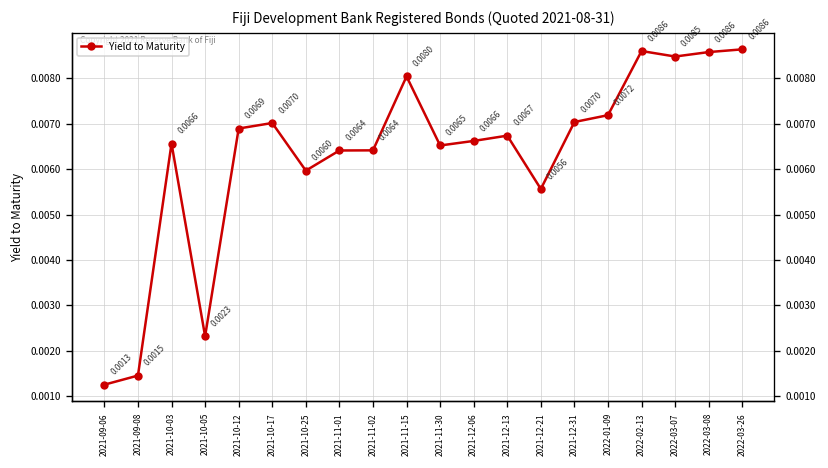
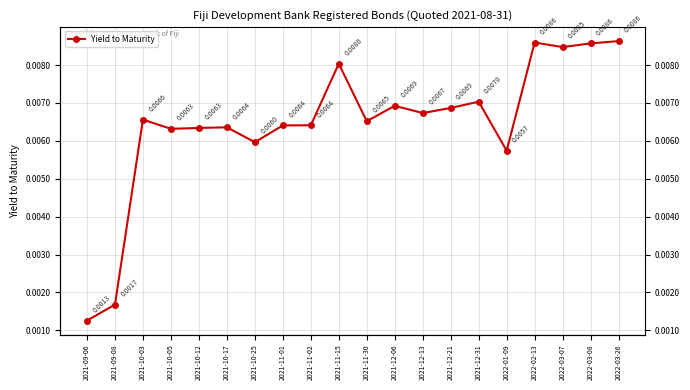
2021-09-08: 0.0015 -> 0.0017
2021-10-05: 0.0023 -> 0.0063
2021-10-12: 0.0069 -> 0.0063
2021-10-17: 0.0070 -> 0.0064
2021-12-06: 0.0066 -> 0.0069
2021-12-21: 0.0056 -> 0.0069
2022-01-09: 0.0072 -> 0.0057
